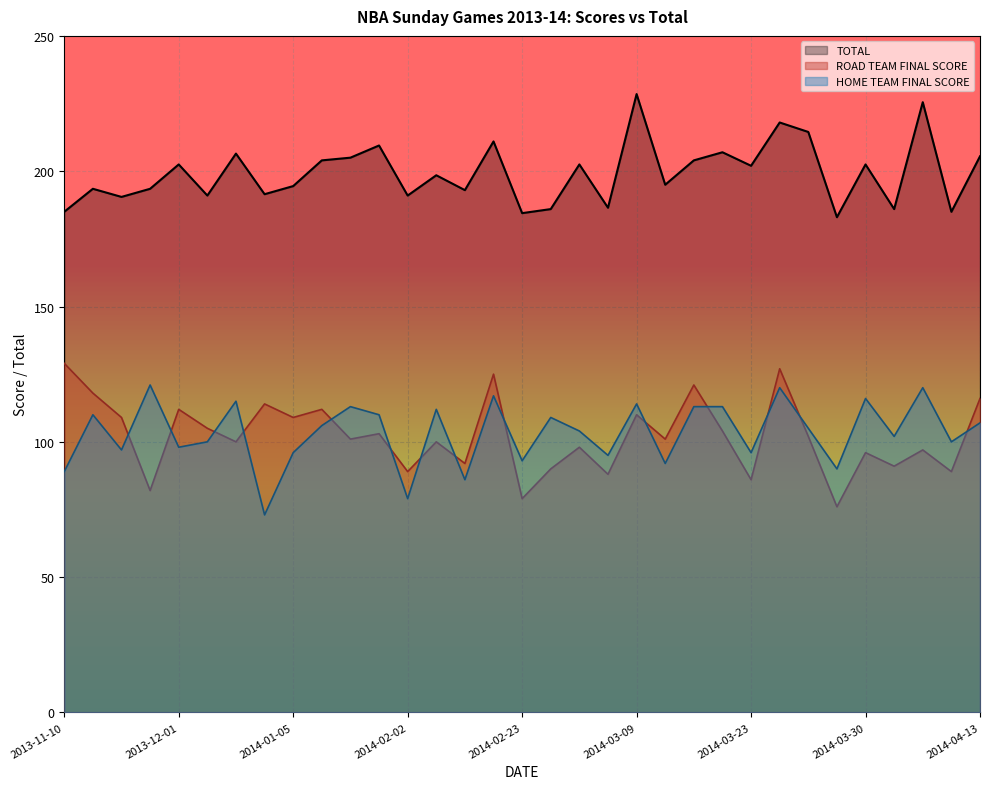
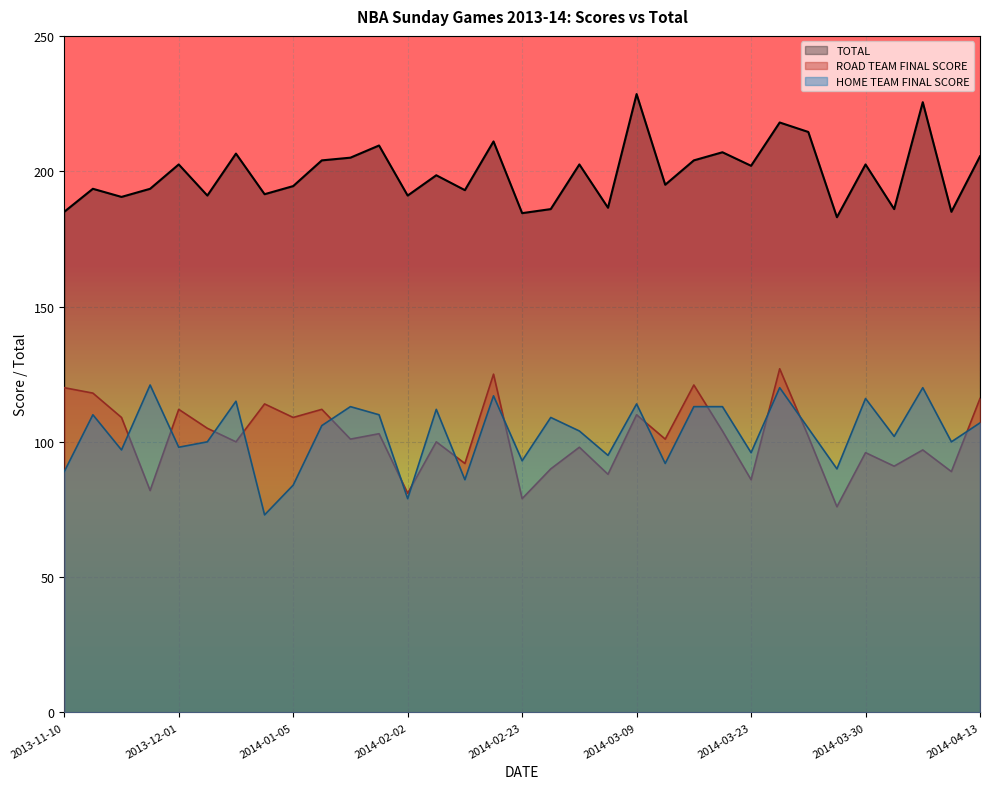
ROAD TEAM FINAL SCORE, 2013-11-10: 129 -> 120
HOME TEAM FINAL SCORE, 2014-01-05: 96 -> 84
ROAD TEAM FINAL SCORE, 2014-02-02: 89 -> 81
